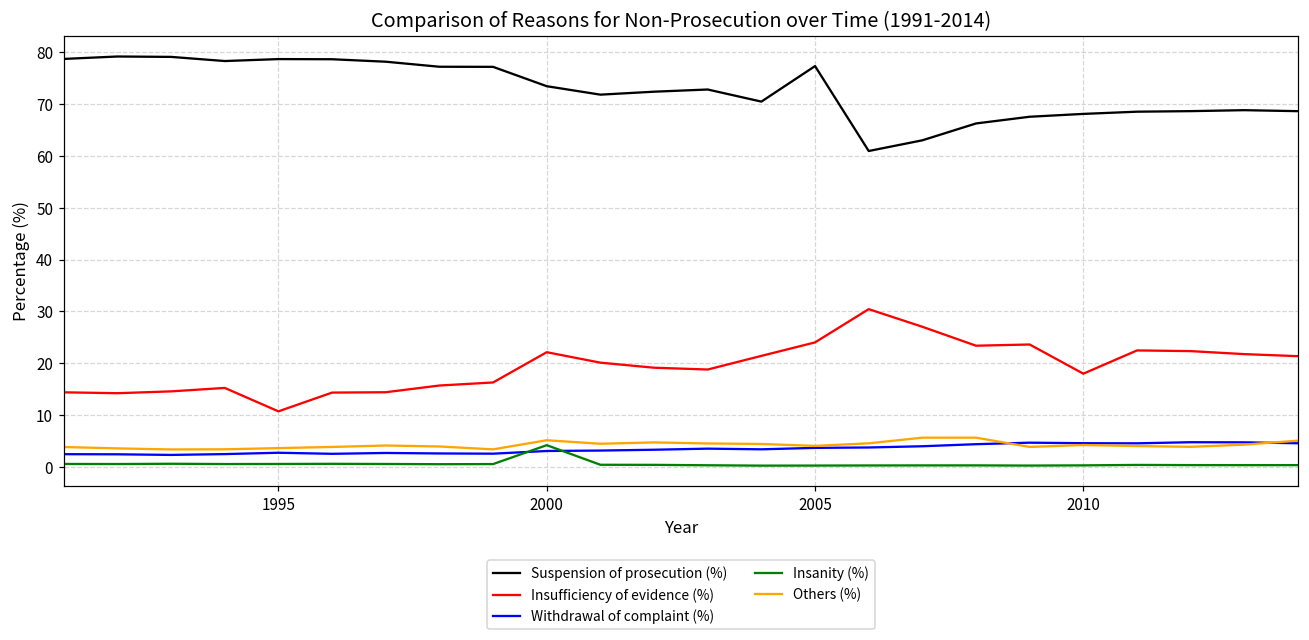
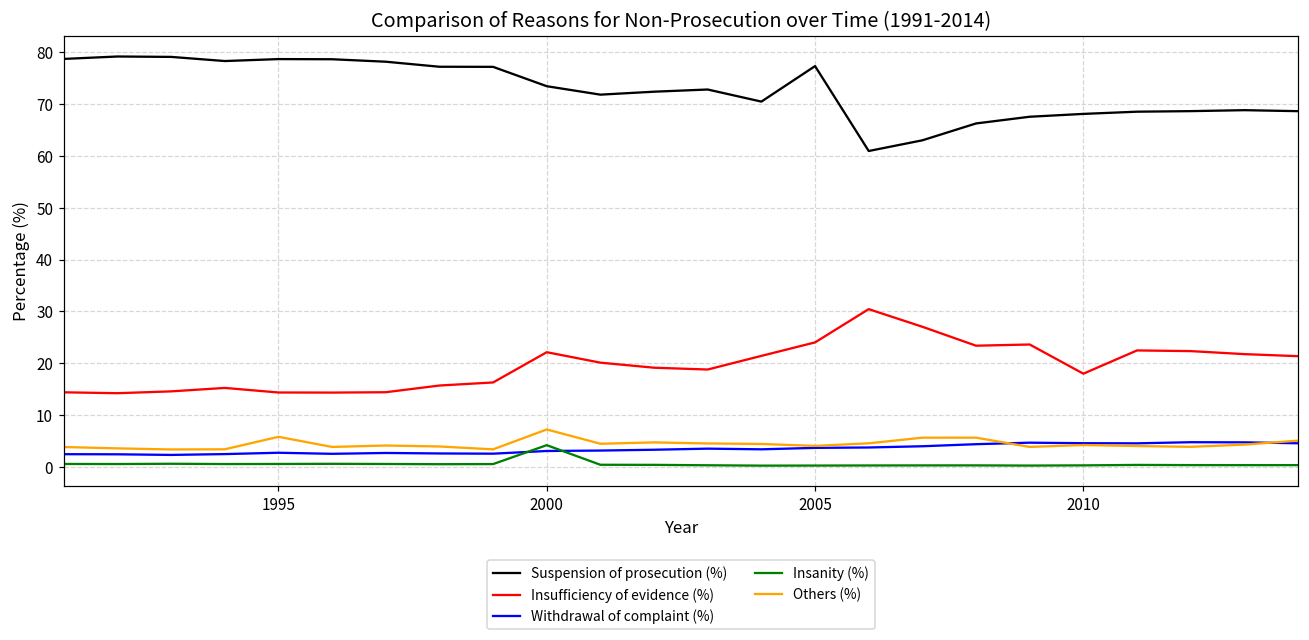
Insufficiency of evidence (%), 1995: 11 -> 14
Others (%), 1995: 4 -> 6
Others (%), 2000: 5 -> 7
